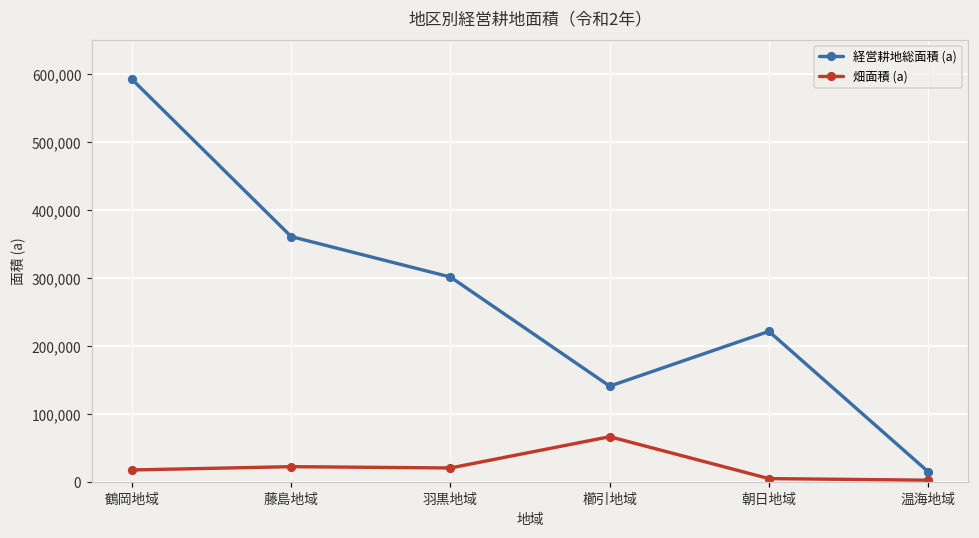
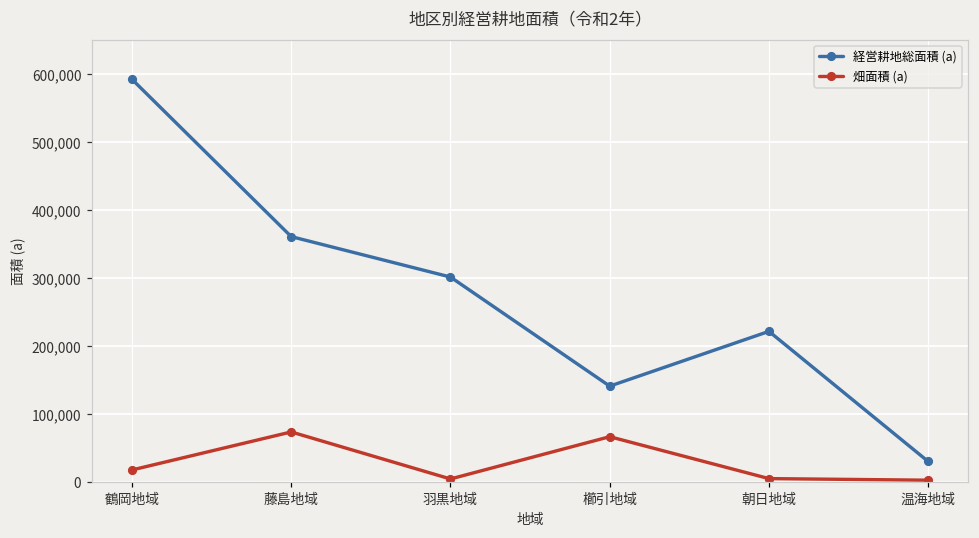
畑面積 (a), 藤島地域: 20,000 -> 70,000
畑面積 (a), 羽黒地域: 20,000 -> 0
経営耕地総面積 (a), 温海地域: 10,000 -> 30,000
